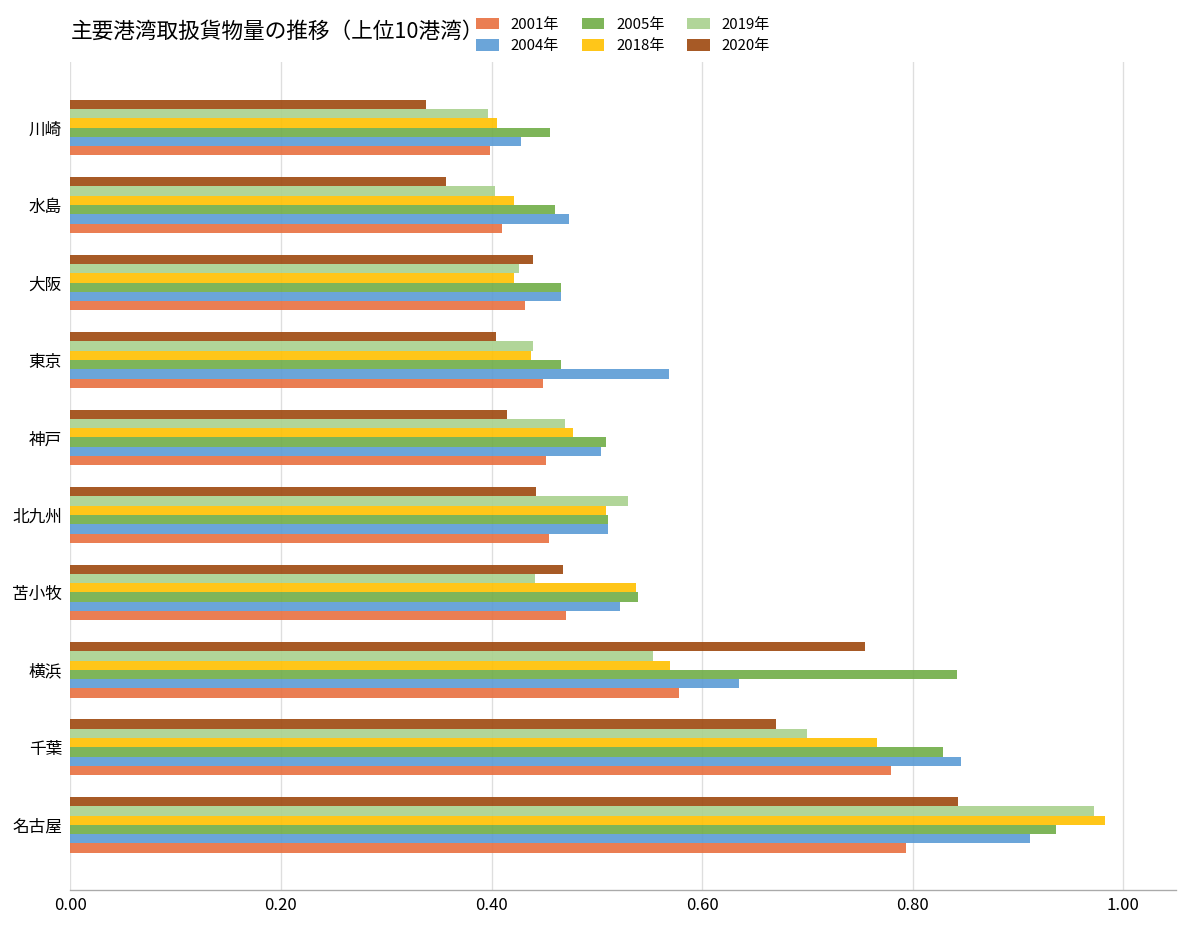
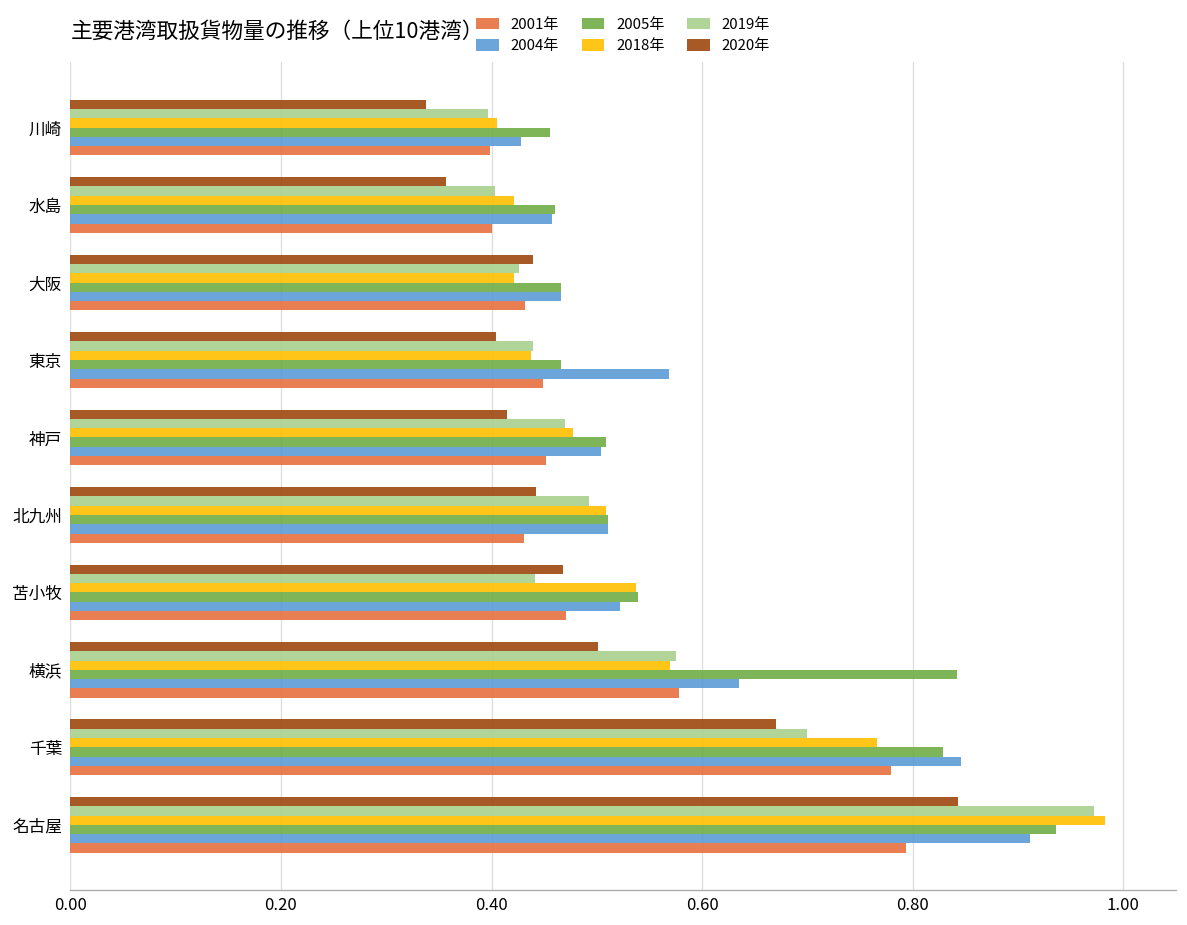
2004年, 水島: 0.47 -> 0.46
2001年, 水島: 0.41 -> 0.40
2019年, 北九州: 0.53 -> 0.49
2001年, 北九州: 0.45 -> 0.43
2020年, 横浜: 0.75 -> 0.50
2019年, 横浜: 0.55 -> 0.57
